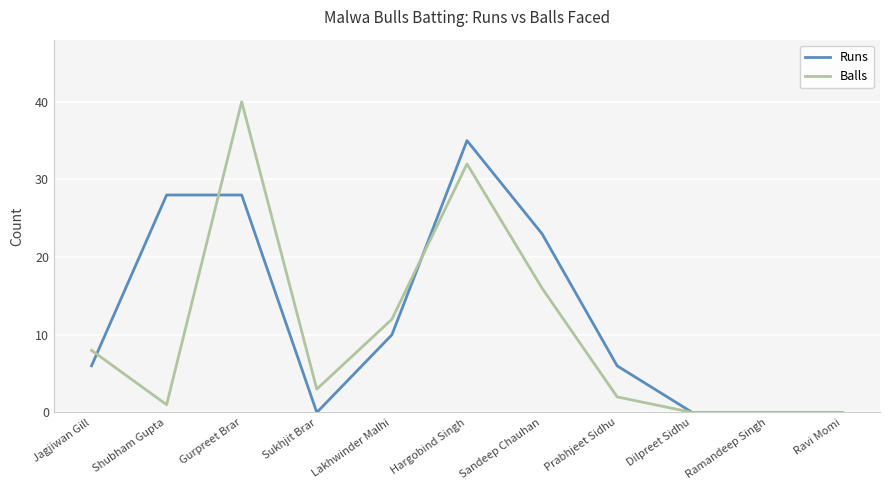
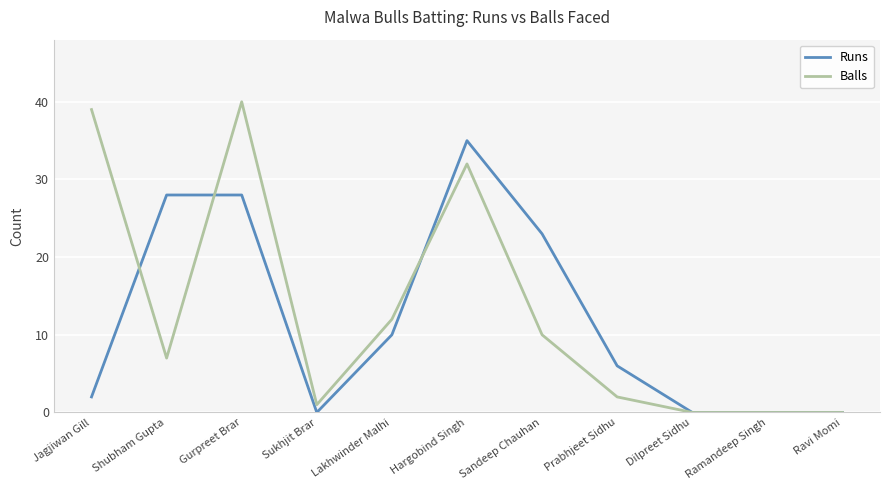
Runs, Jagjiwan Gill: 6 -> 2
Balls, Jagjiwan Gill: 8 -> 39
Balls, Shubham Gupta: 1 -> 7
Balls, Sukhjit Brar: 3 -> 1
Balls, Sandeep Chauhan: 16 -> 10
